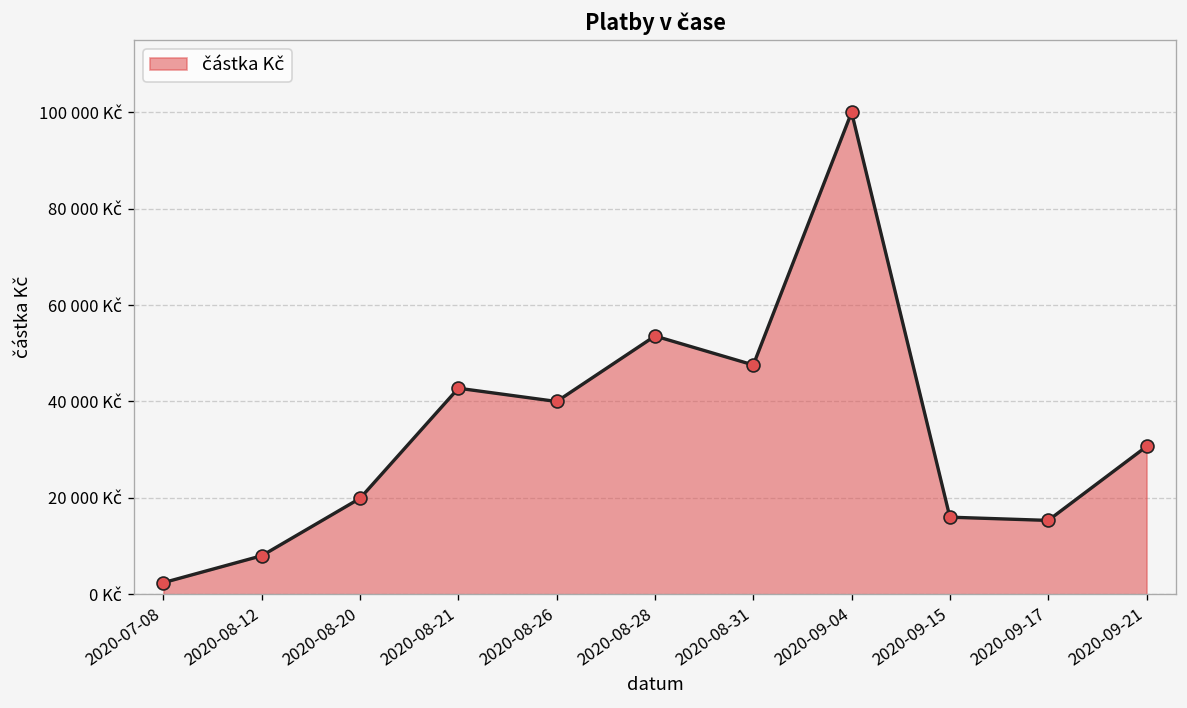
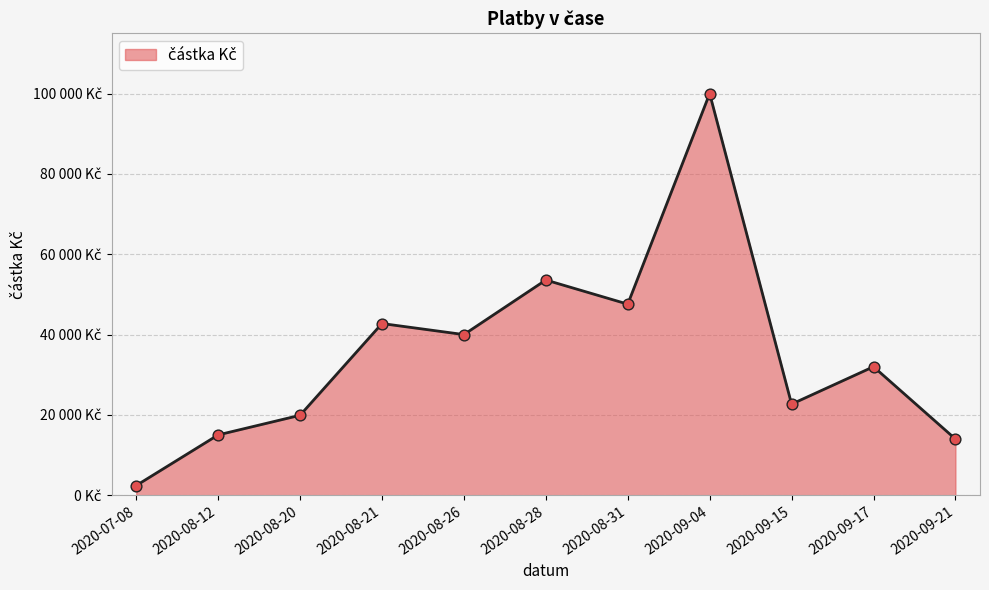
2020-08-12: 8000 Kč -> 15000 Kč
2020-09-15: 16000 Kč -> 23000 Kč
2020-09-17: 15000 Kč -> 32000 Kč
2020-09-21: 31000 Kč -> 14000 Kč
